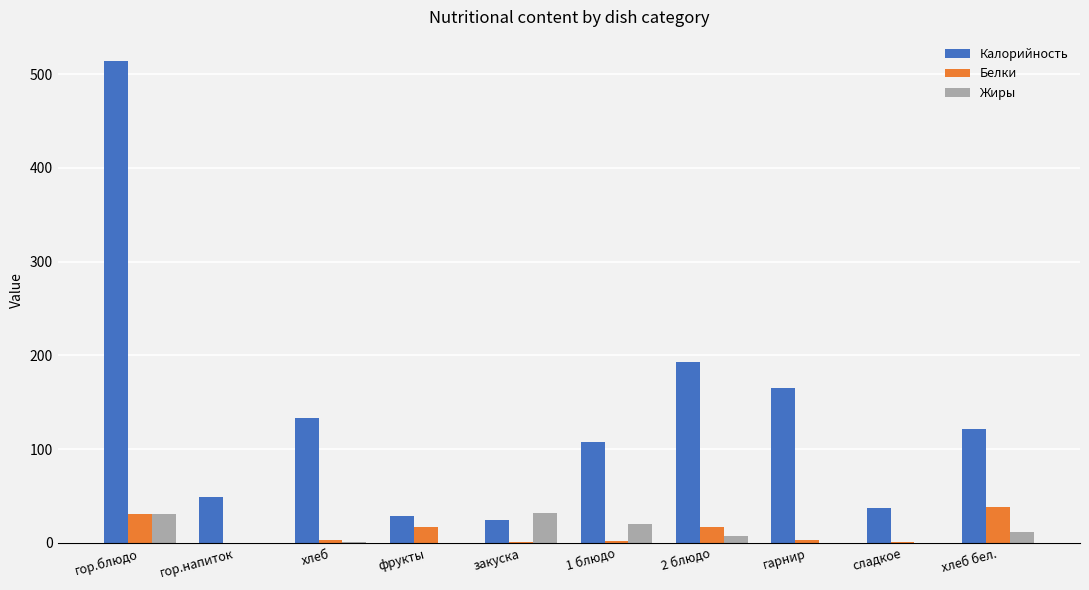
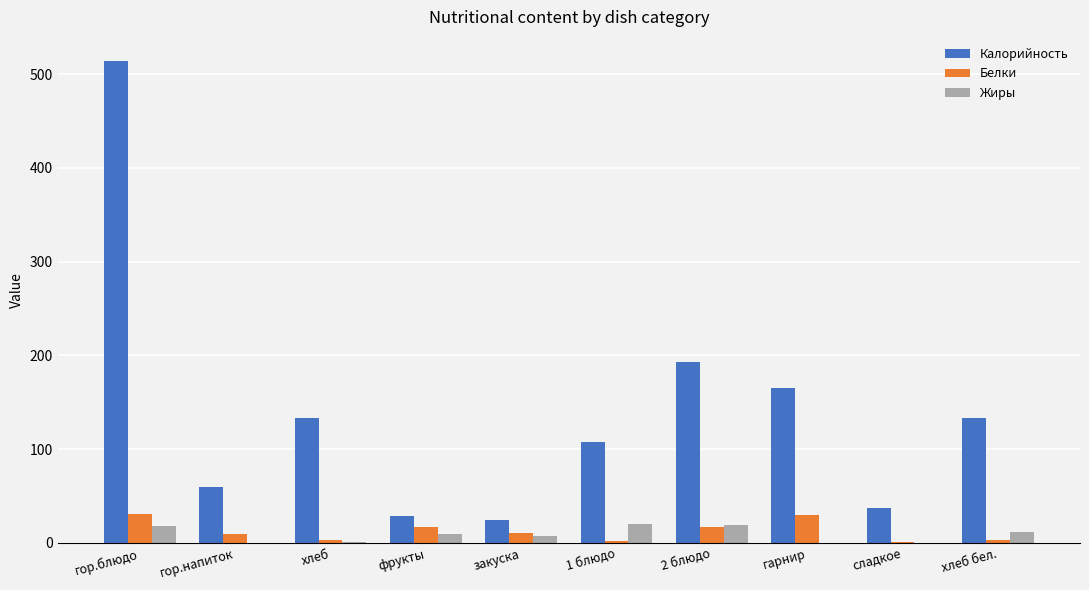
Жиры, гор.блюдо: 30 -> 20
Калорийность, гор.напиток: 50 -> 60
Белки, гор.напиток: 0 -> 10
Жиры, фрукты: 0 -> 10
Белки, закуска: 0 -> 10
Жиры, закуска: 30 -> 10
Жиры, 2 блюдо: 10 -> 20
Белки, гарнир: 0 -> 30
Калорийность, хлеб бел.: 120 -> 130
Белки, хлеб бел.: 40 -> 0
